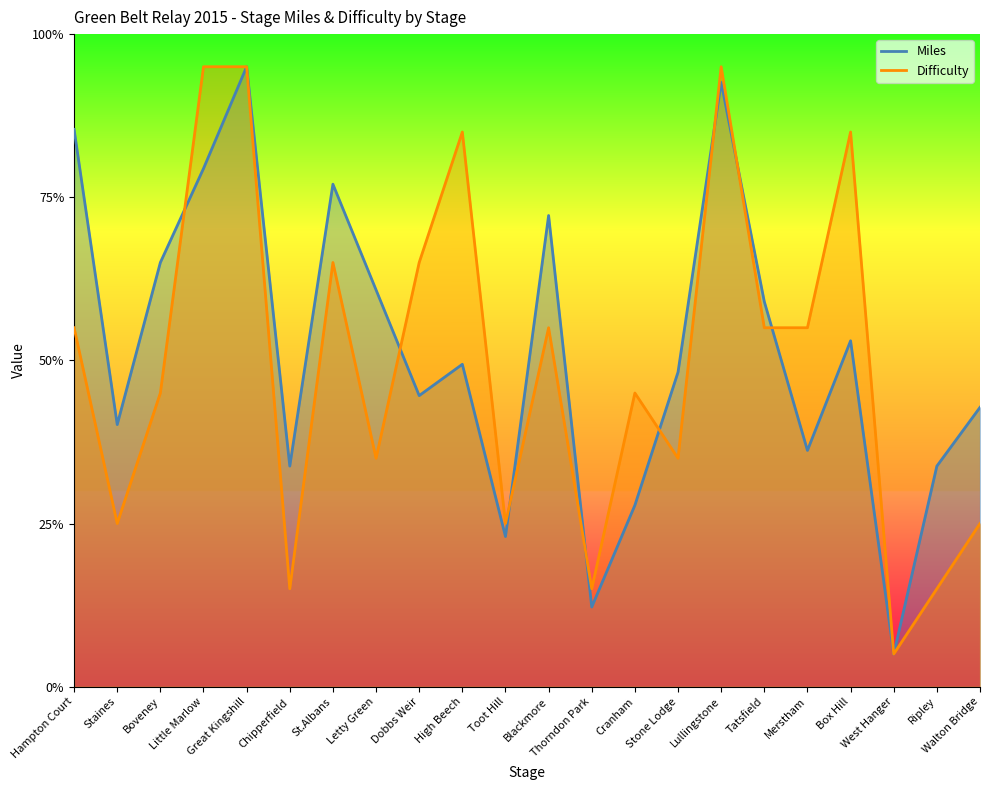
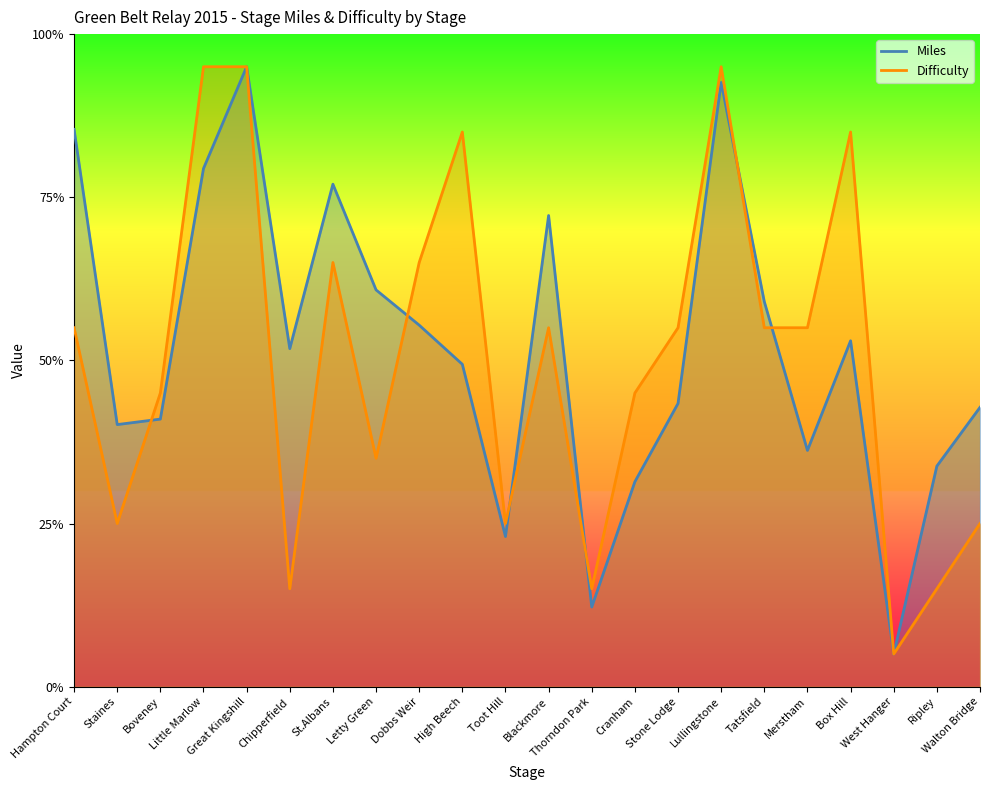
Miles, Boveney: 65% -> 41%
Miles, Chipperfield: 34% -> 52%
Miles, Dobbs Weir: 45% -> 55%
Miles, Cranham: 28% -> 31%
Miles, Stone Lodge: 48% -> 43%
Difficulty, Stone Lodge: 35% -> 55%
